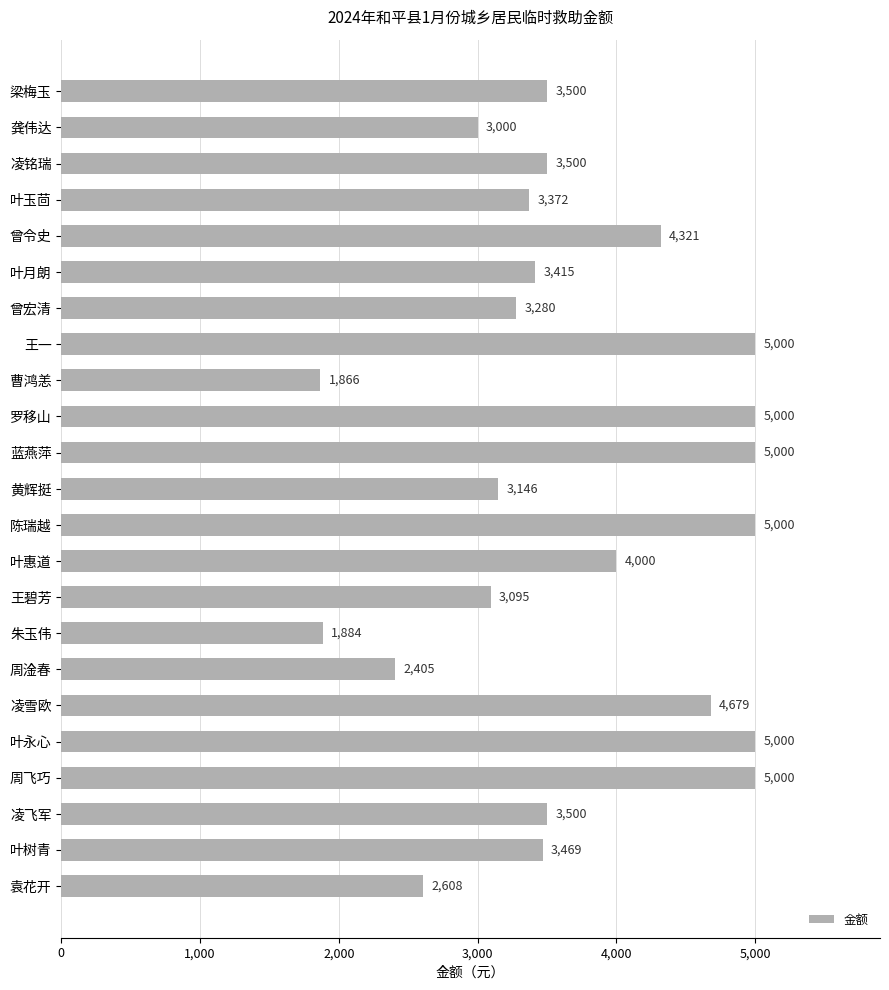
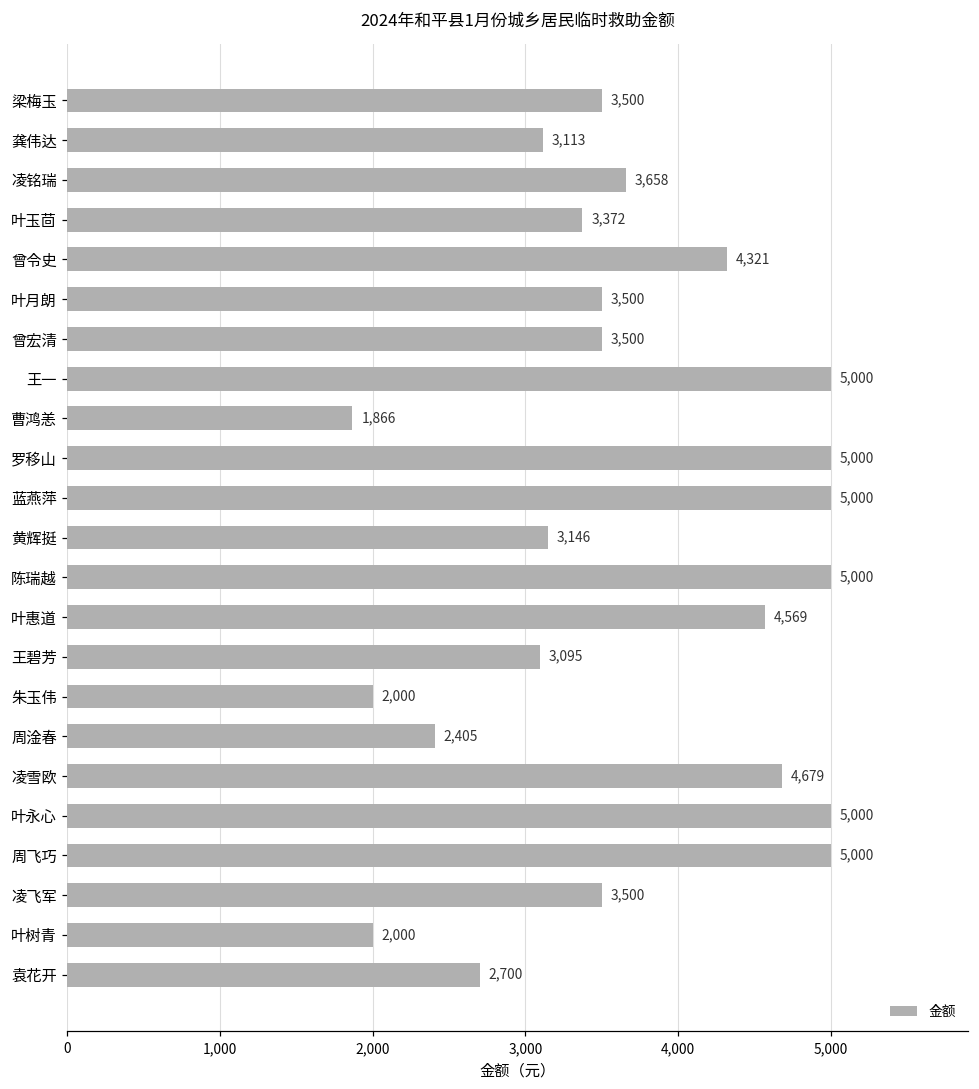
龚伟达: 3,000 -> 3,113
凌铭瑞: 3,500 -> 3,658
叶月朗: 3,415 -> 3,500
曾宏清: 3,280 -> 3,500
叶惠道: 4,000 -> 4,569
朱玉伟: 1,884 -> 2,000
叶树青: 3,469 -> 2,000
袁花开: 2,608 -> 2,700
